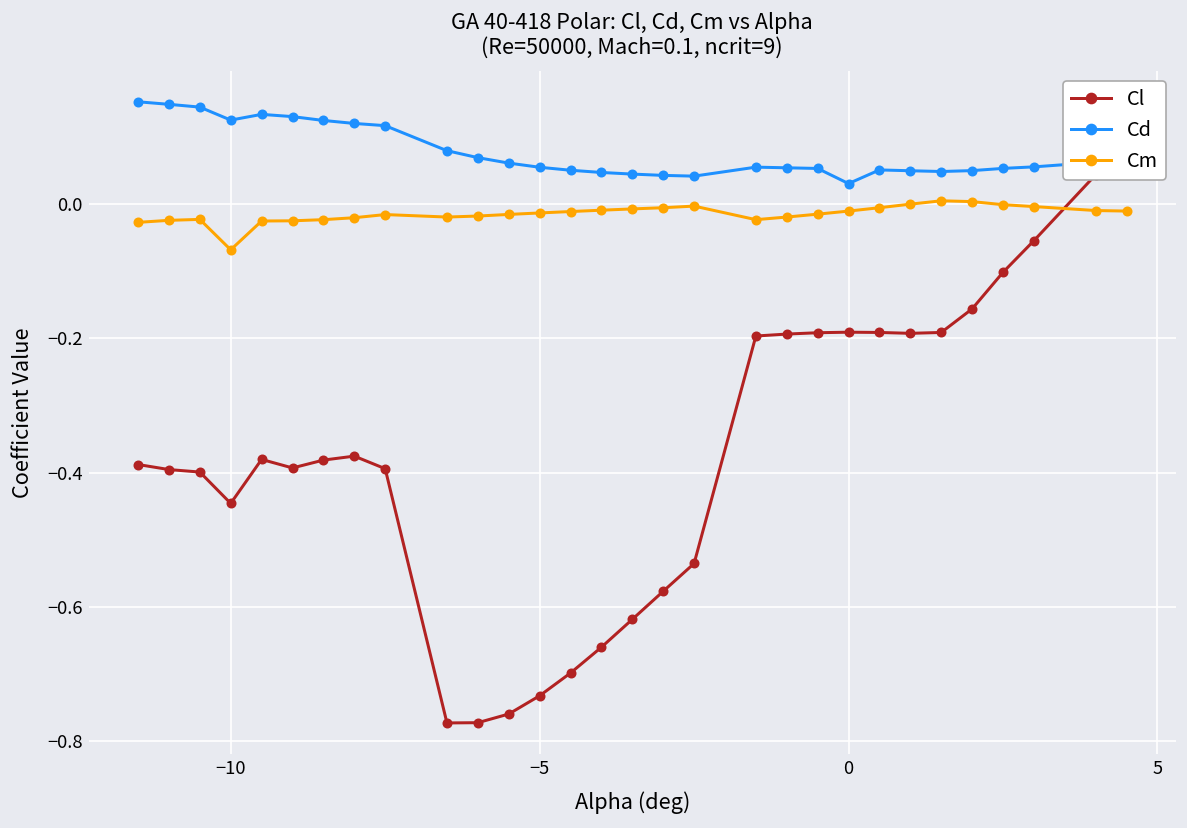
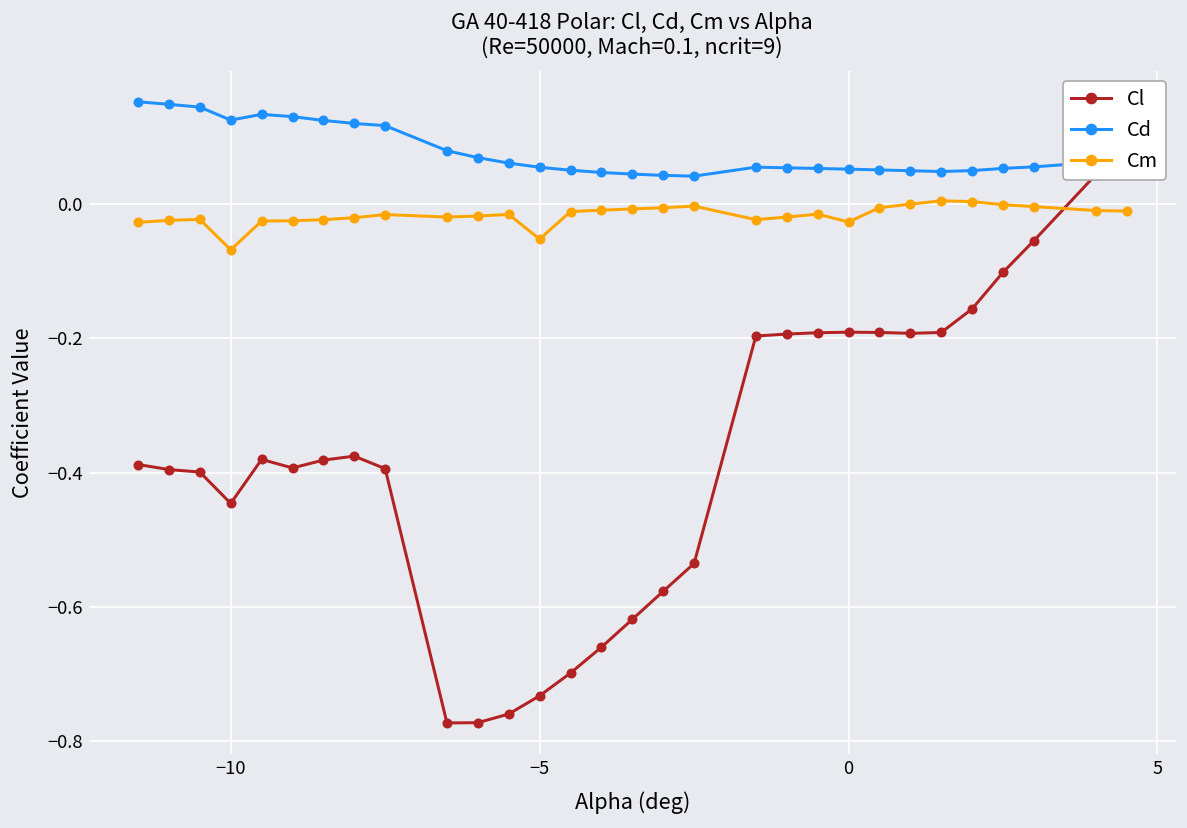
Cm, −5: -0.01 -> -0.05
Cd, 0: 0.03 -> 0.05
Cm, 0: -0.01 -> -0.03
